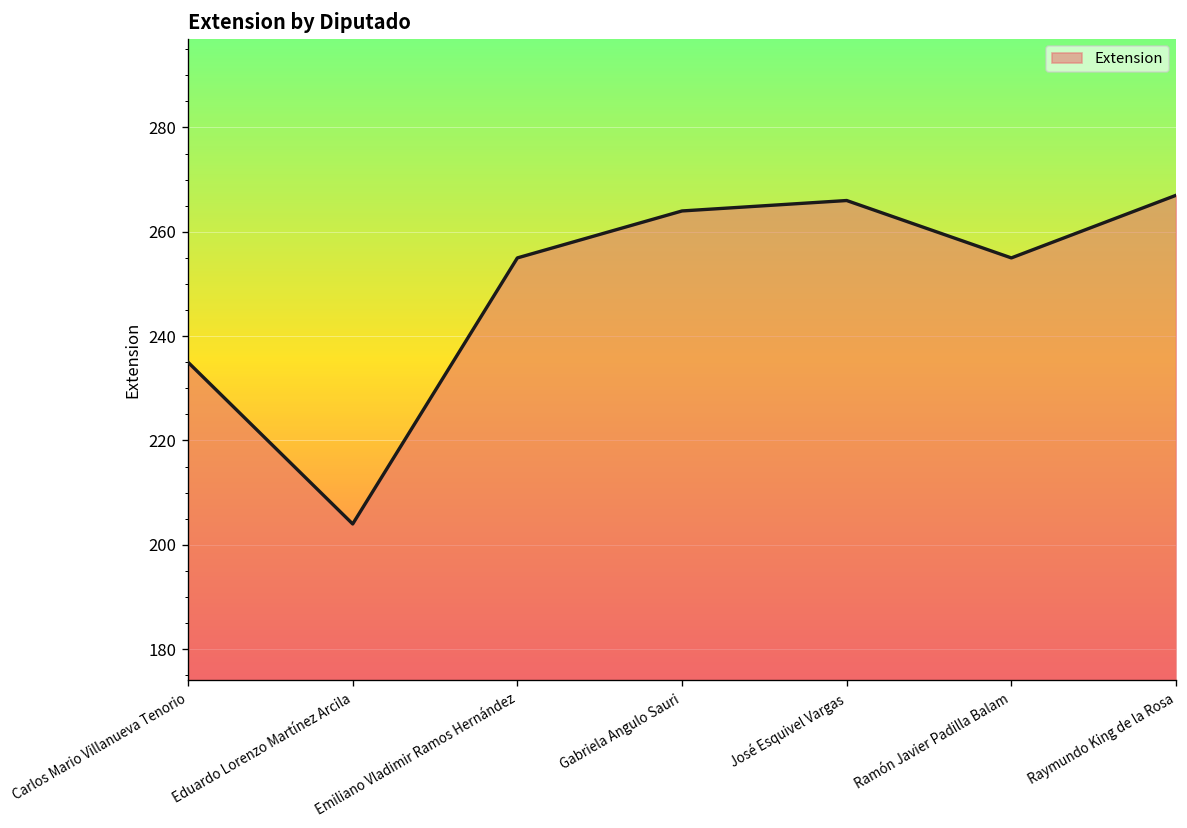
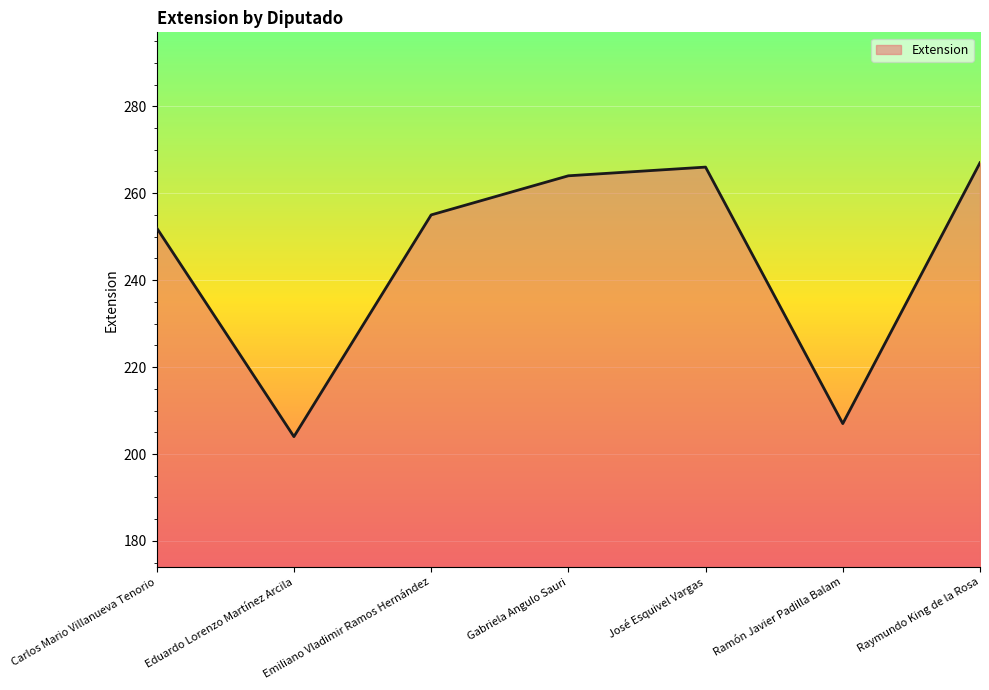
Carlos Mario Villanueva Tenorio: 235 -> 252
Ramón Javier Padilla Balam: 255 -> 207
